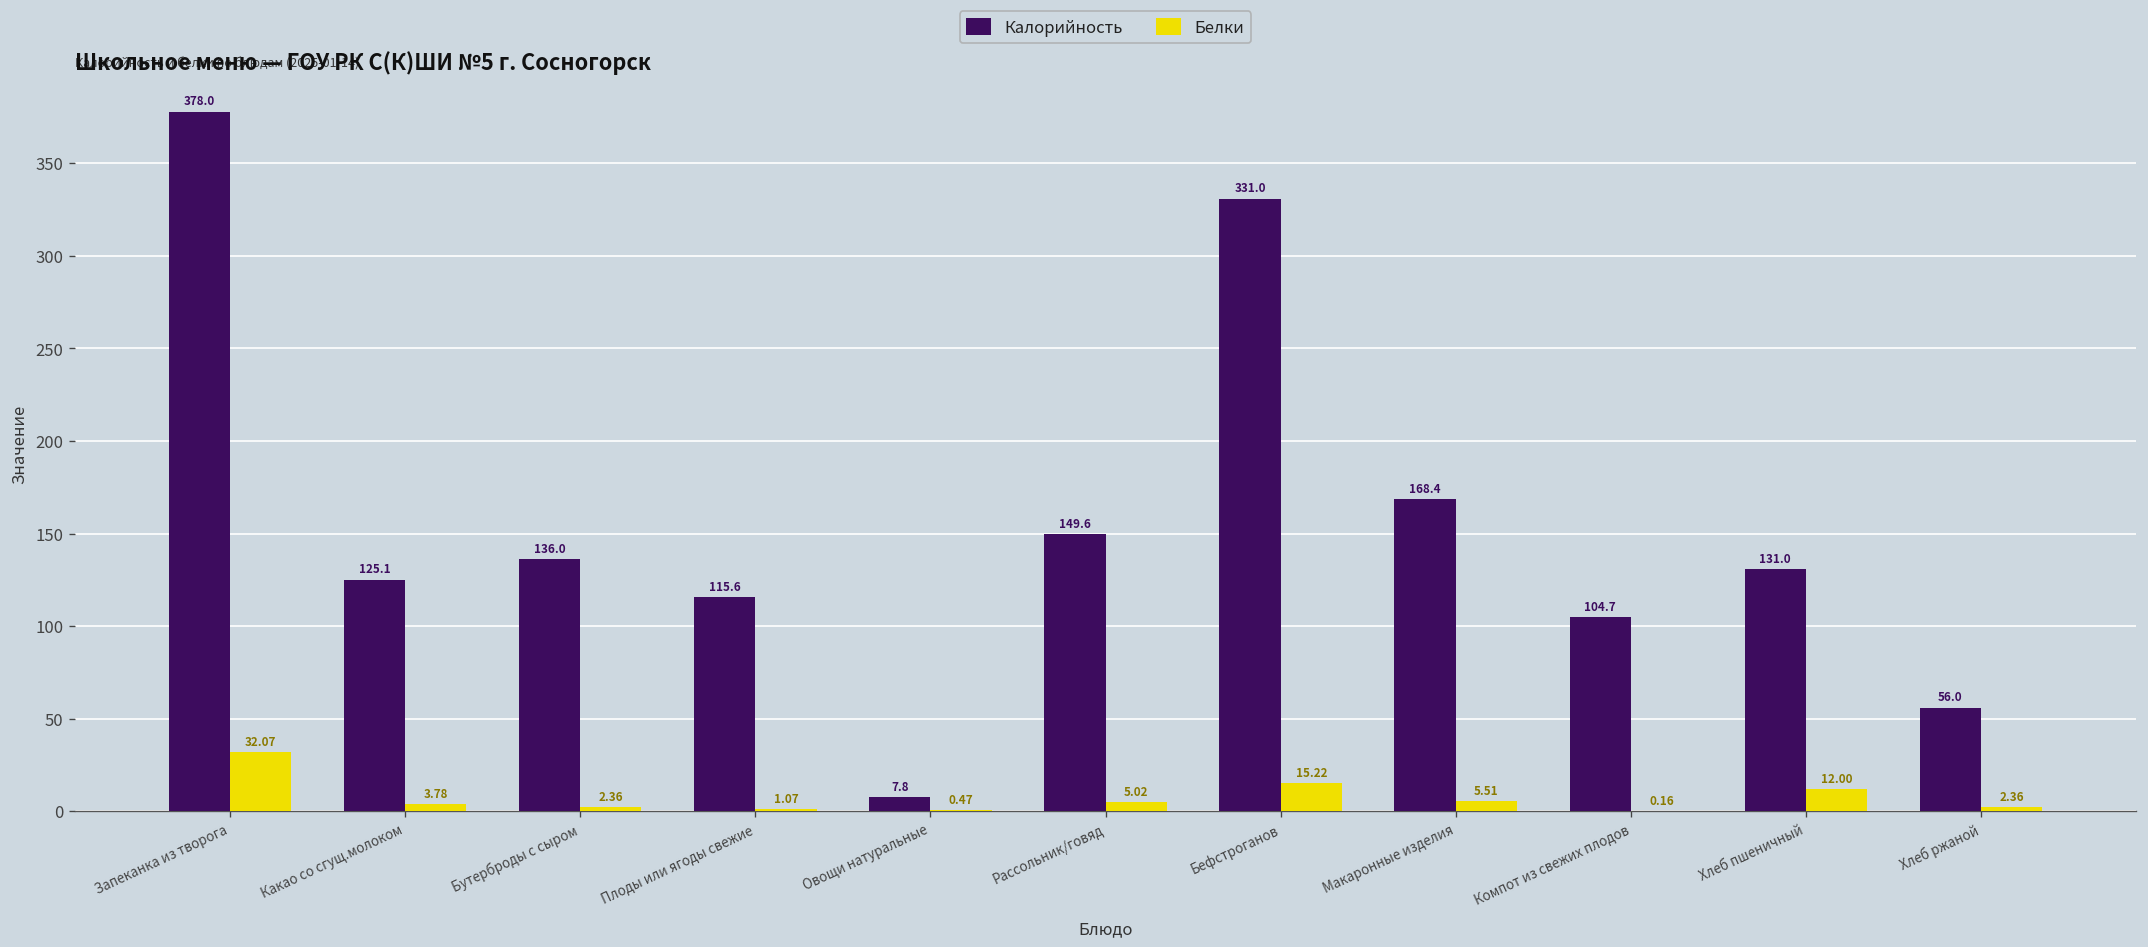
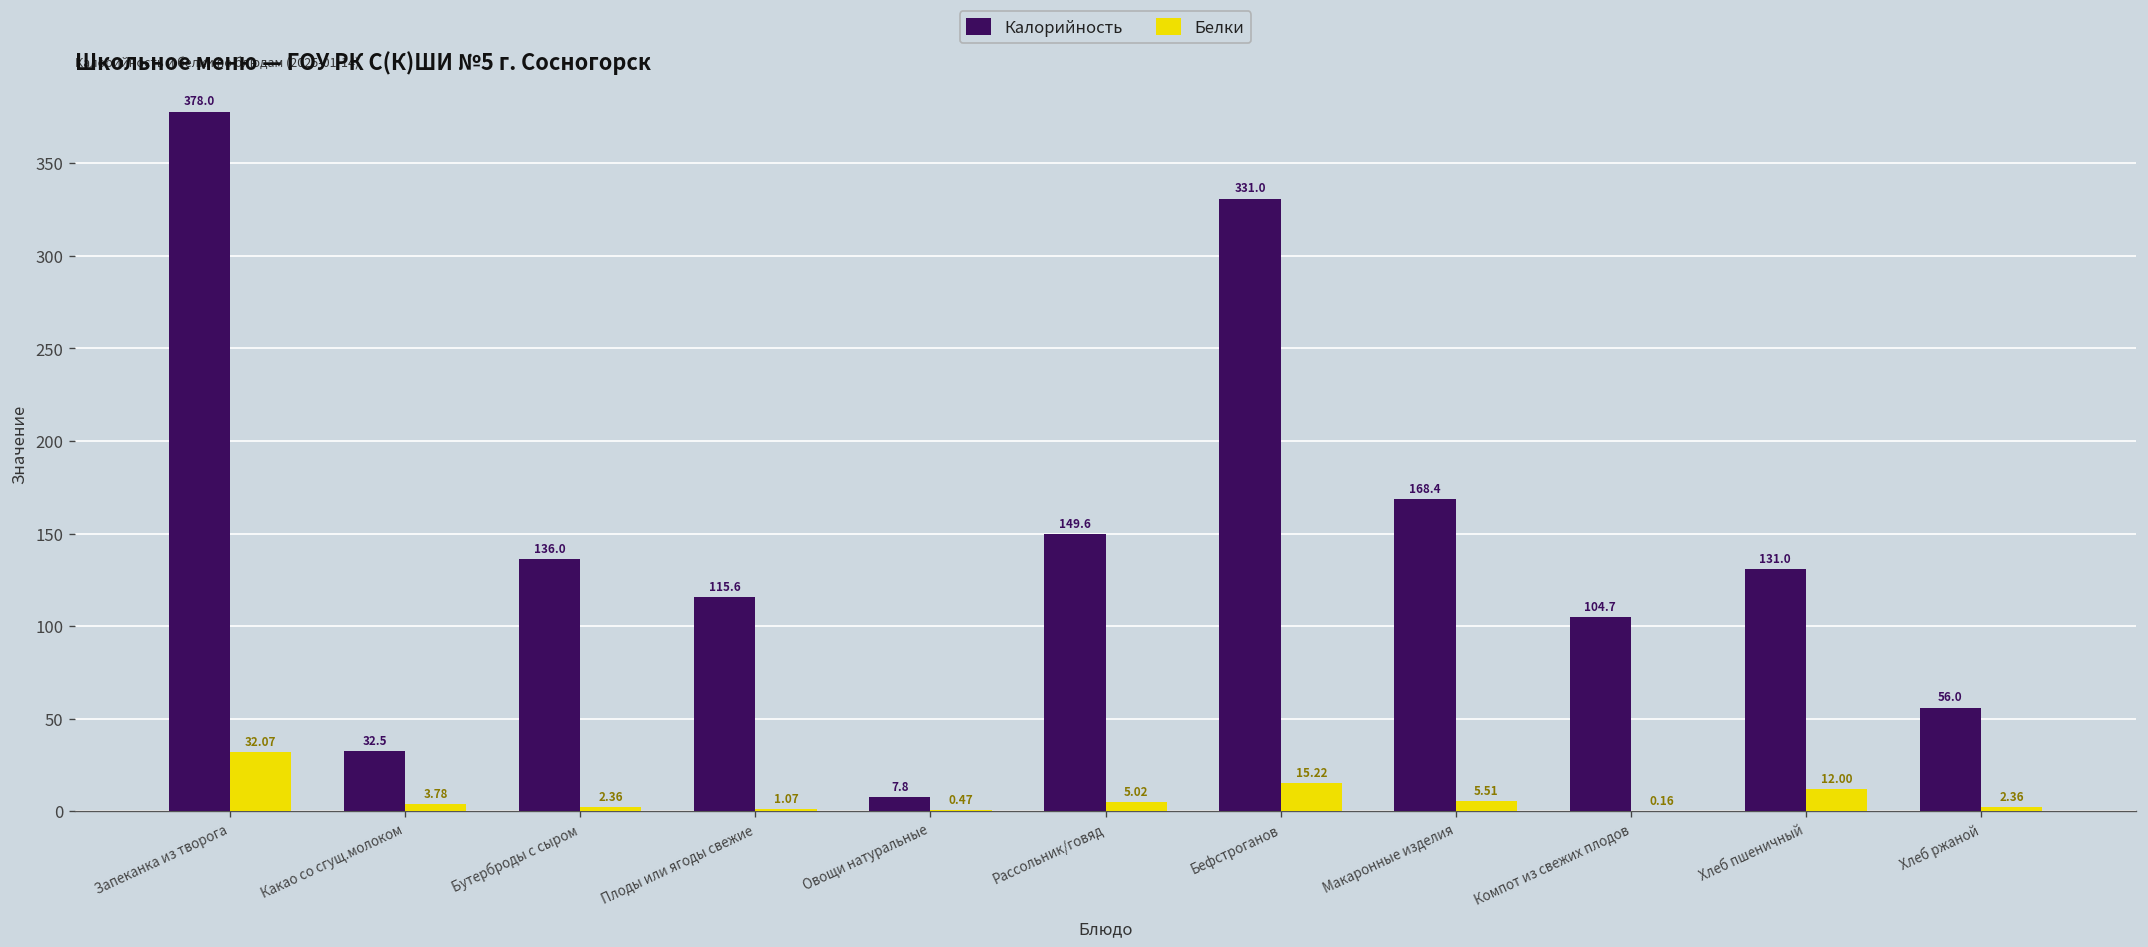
Калорийность, Какао со сгущ.молоком: 125.1 -> 32.5
